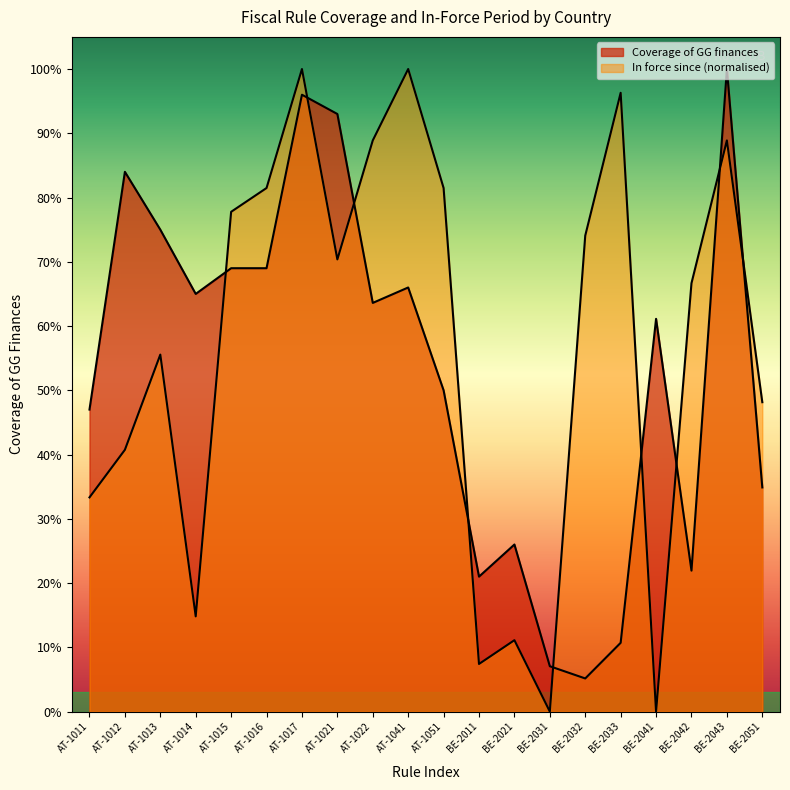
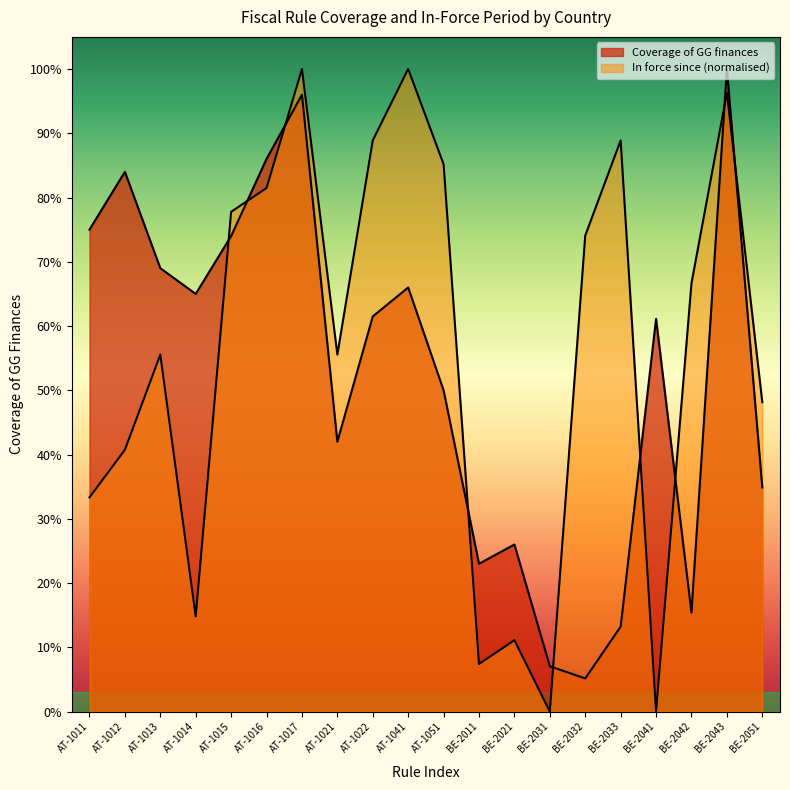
Coverage of GG finances, AT-1011: 47% -> 75%
Coverage of GG finances, AT-1013: 75% -> 69%
Coverage of GG finances, AT-1015: 69% -> 74%
Coverage of GG finances, AT-1016: 69% -> 86%
Coverage of GG finances, AT-1021: 93% -> 42%
In force since (normalised), AT-1021: 70% -> 56%
Coverage of GG finances, AT-1022: 64% -> 62%
In force since (normalised), AT-1051: 81% -> 85%
Coverage of GG finances, BE-2011: 21% -> 23%
Coverage of GG finances, BE-2033: 11% -> 13%
In force since (normalised), BE-2033: 96% -> 89%
Coverage of GG finances, BE-2042: 22% -> 15%
In force since (normalised), BE-2043: 89% -> 96%
